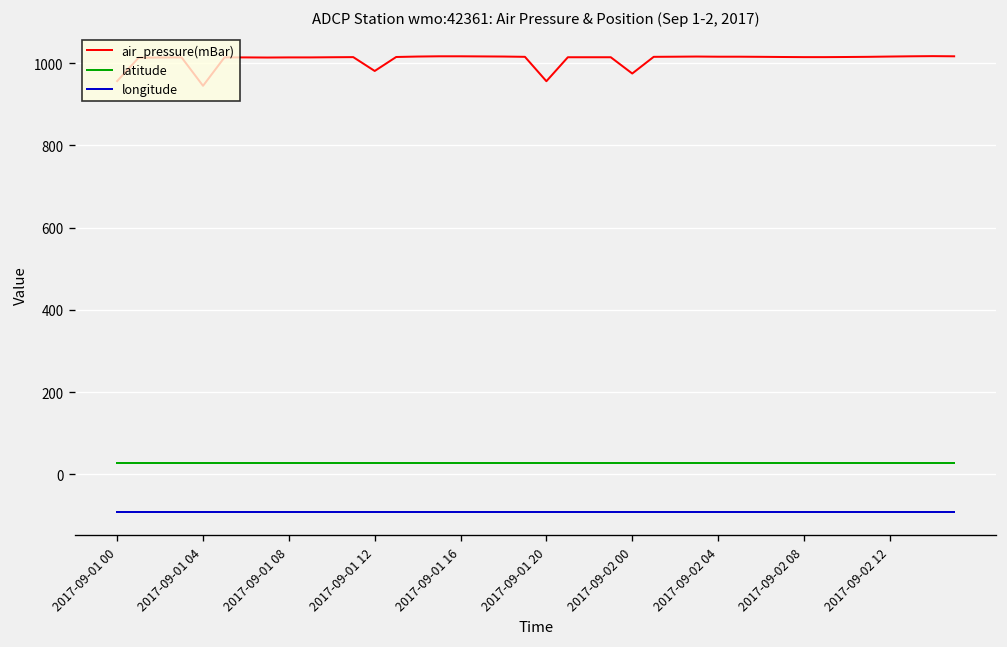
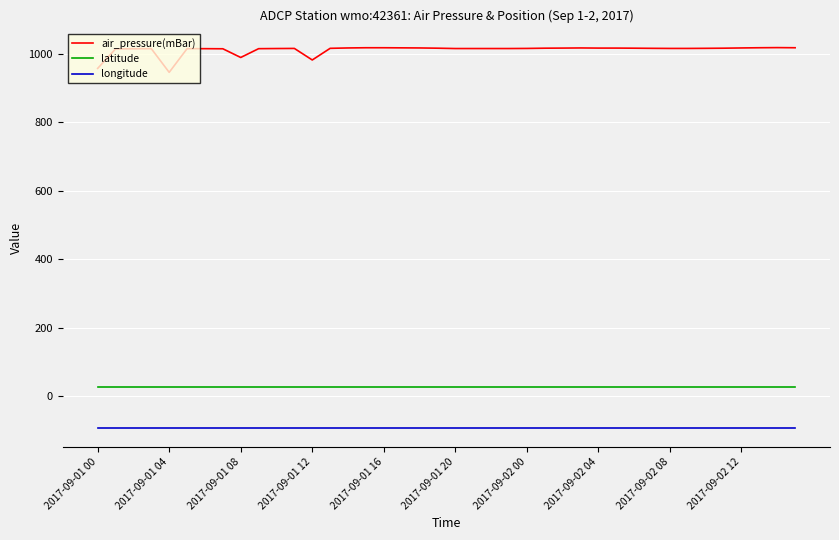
air_pressure(mBar), 2017-09-01 08: 1010 -> 990
air_pressure(mBar), 2017-09-01 20: 960 -> 1010
air_pressure(mBar), 2017-09-02 00: 980 -> 1010
